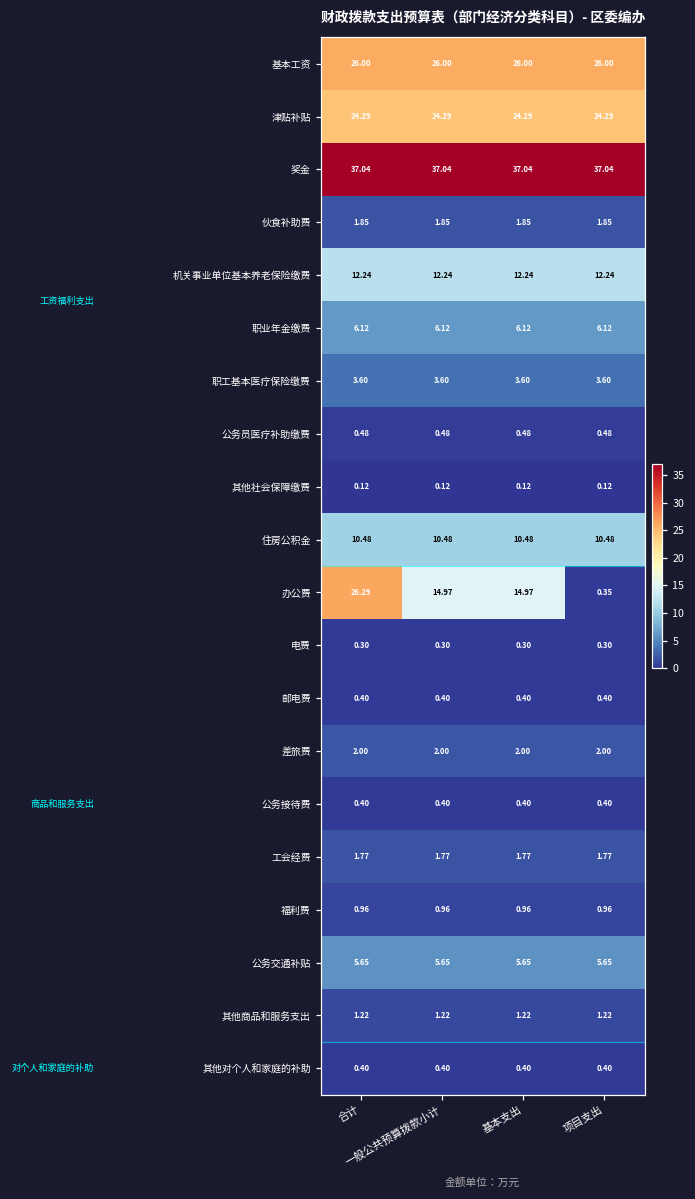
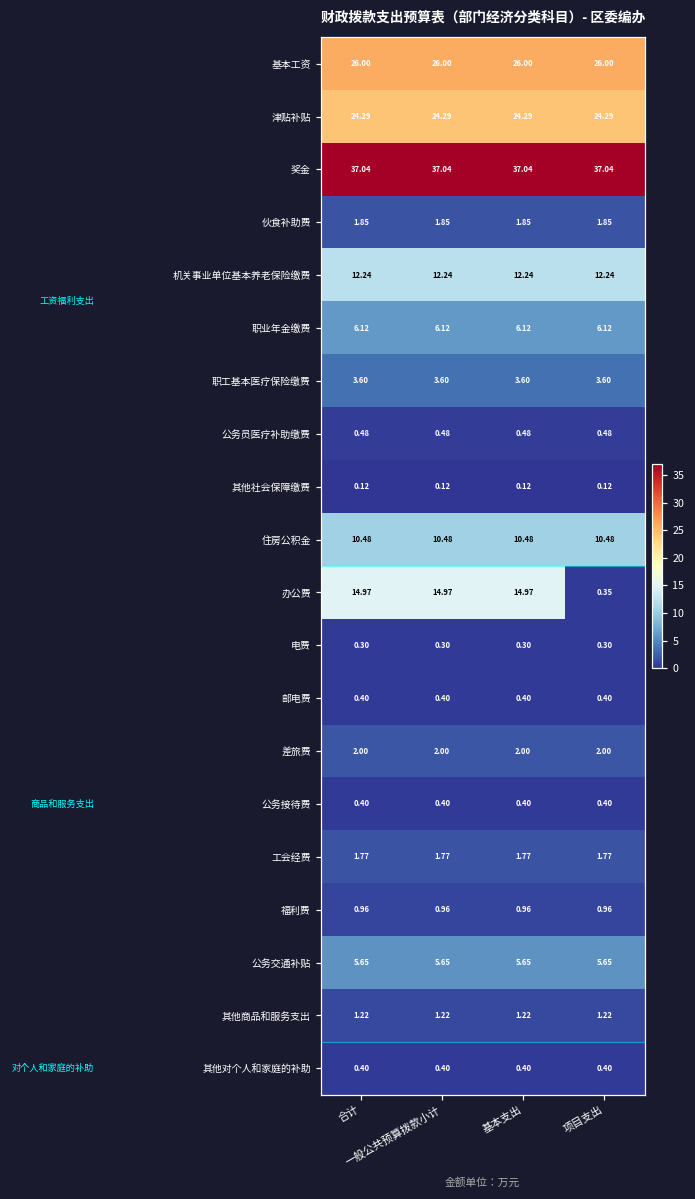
办公费, 合计: 26.29 -> 14.97
